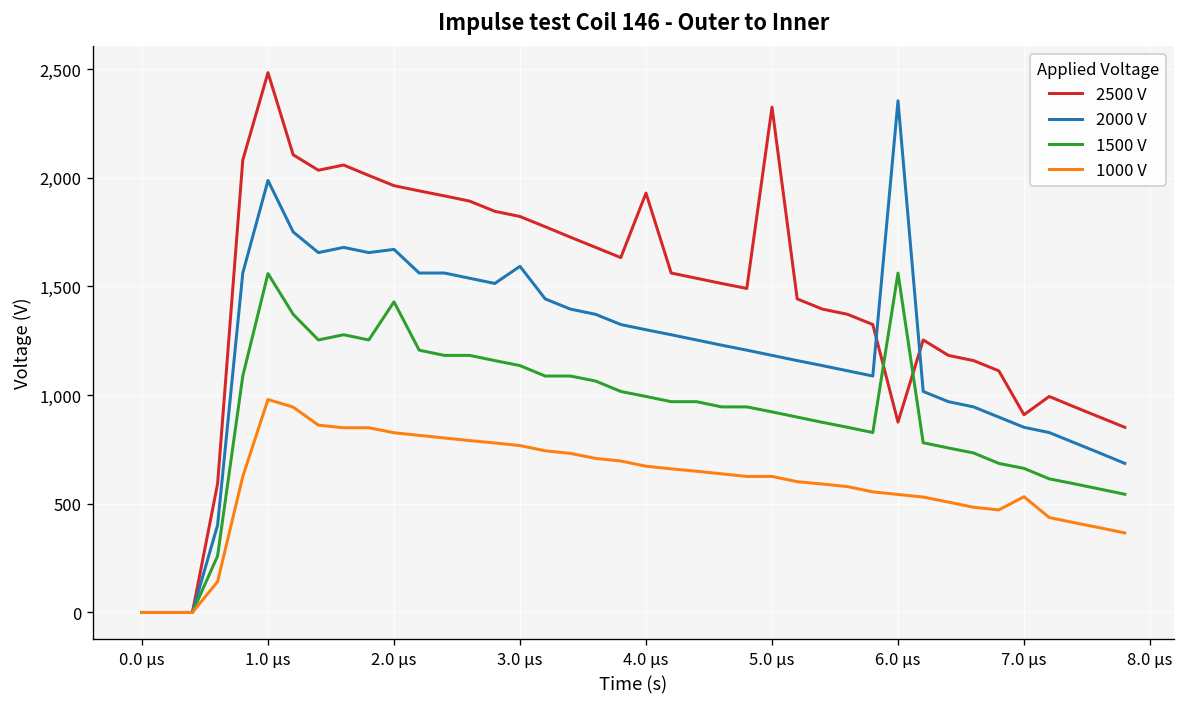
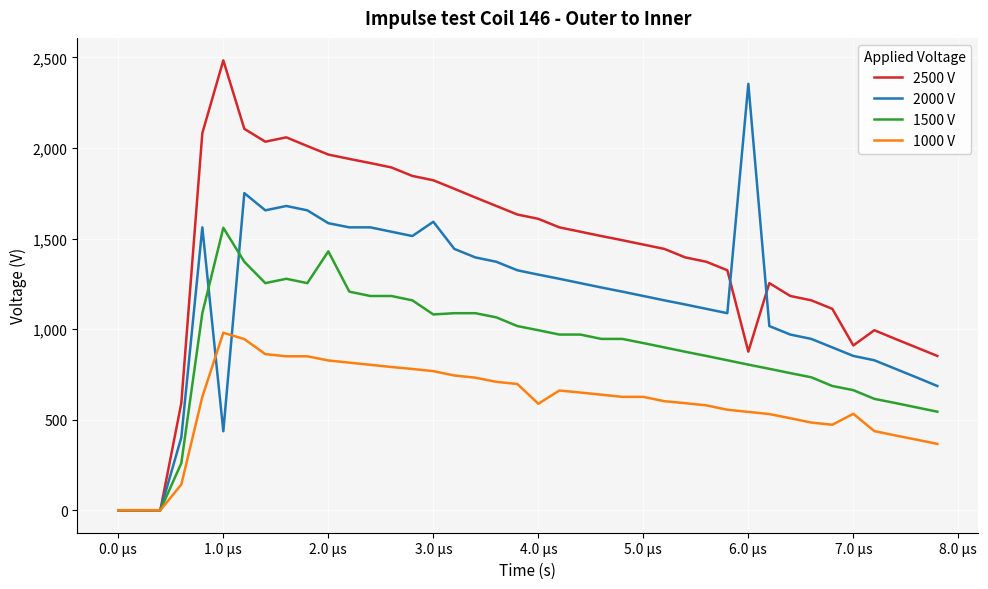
2000 V, 1.0 µs: 1,990 -> 440
2000 V, 2.0 µs: 1,670 -> 1,590
1500 V, 3.0 µs: 1,140 -> 1,080
2500 V, 4.0 µs: 1,930 -> 1,610
1000 V, 4.0 µs: 670 -> 590
2500 V, 5.0 µs: 2,330 -> 1,470
1500 V, 6.0 µs: 1,560 -> 800
